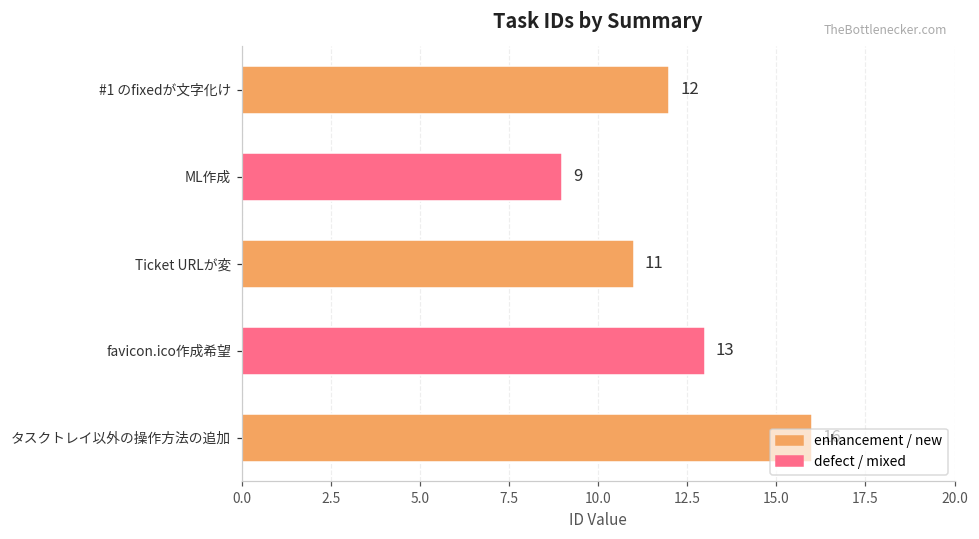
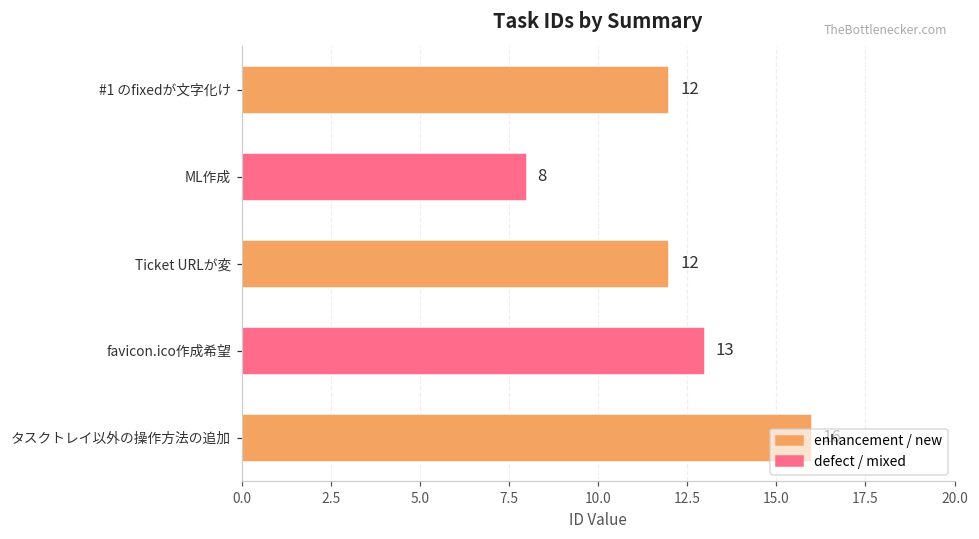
ML作成: 9 -> 8
Ticket URLが変: 11 -> 12
